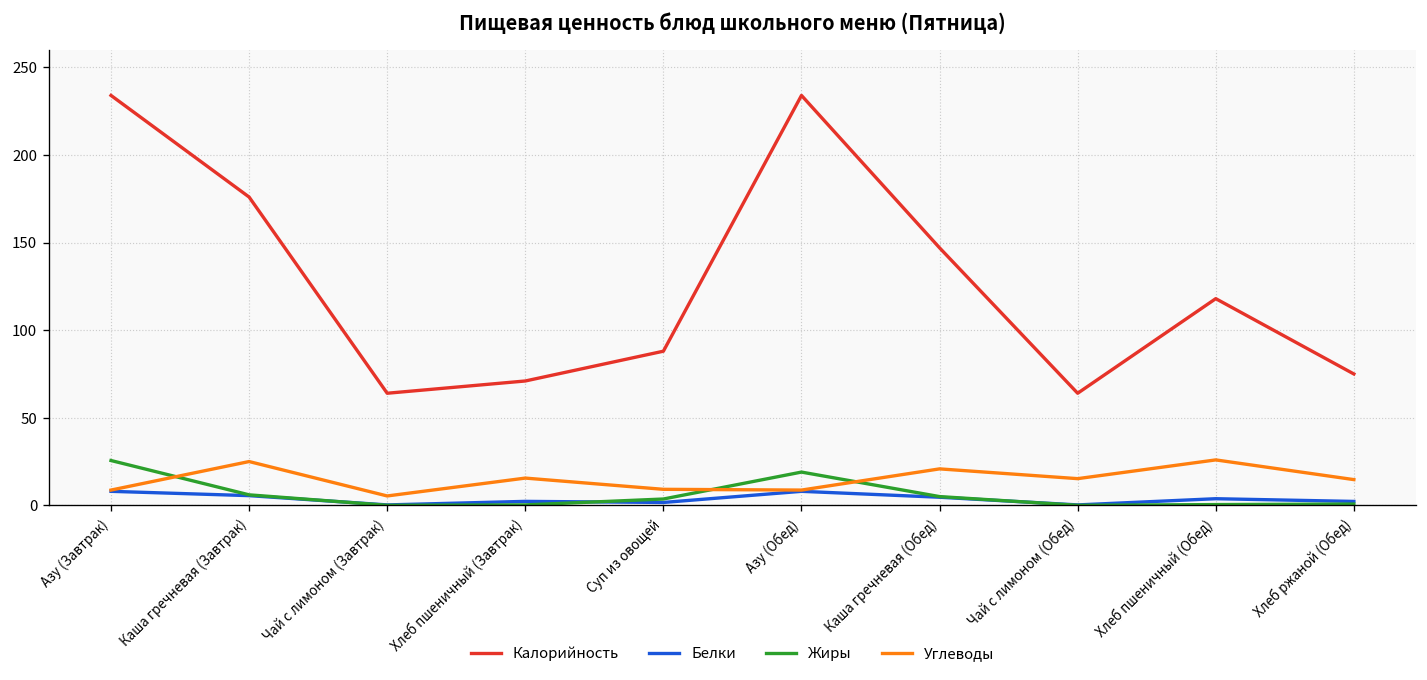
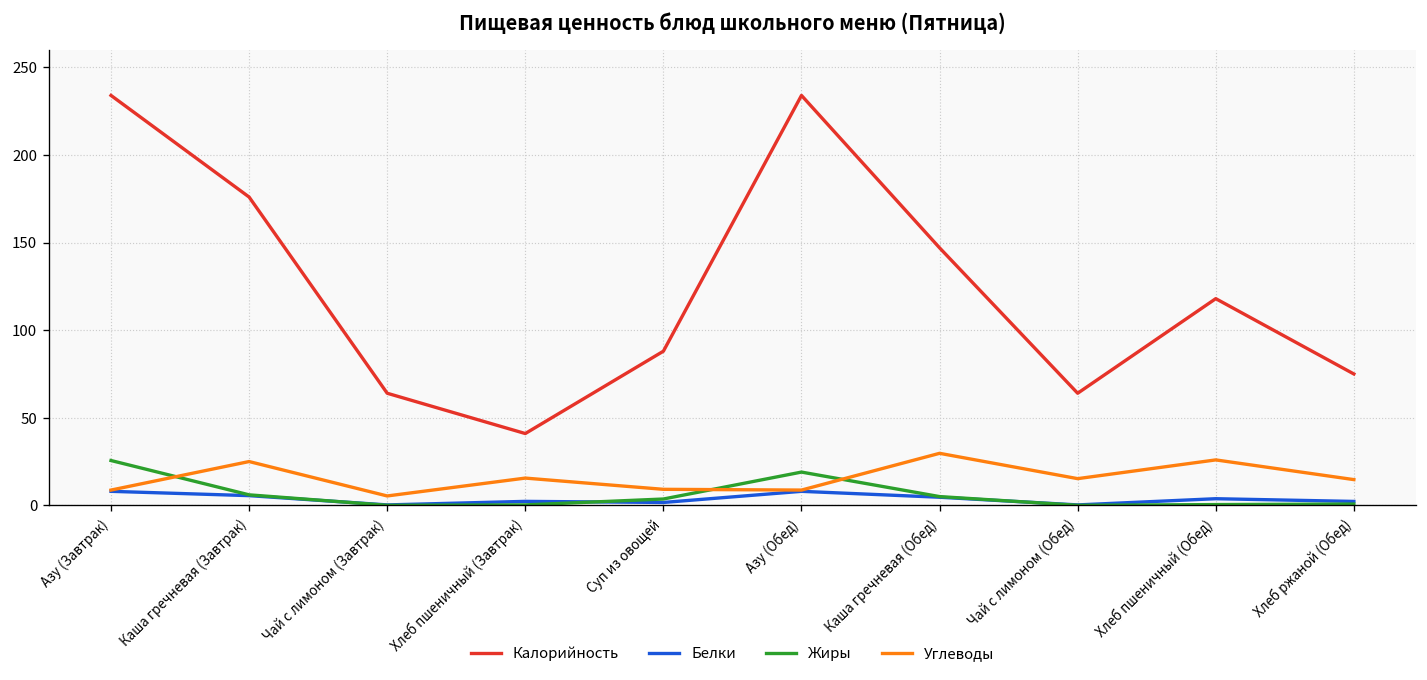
Калорийность, Хлеб пшеничный (Завтрак): 71 -> 41
Углеводы, Каша гречневая (Обед): 21 -> 30
